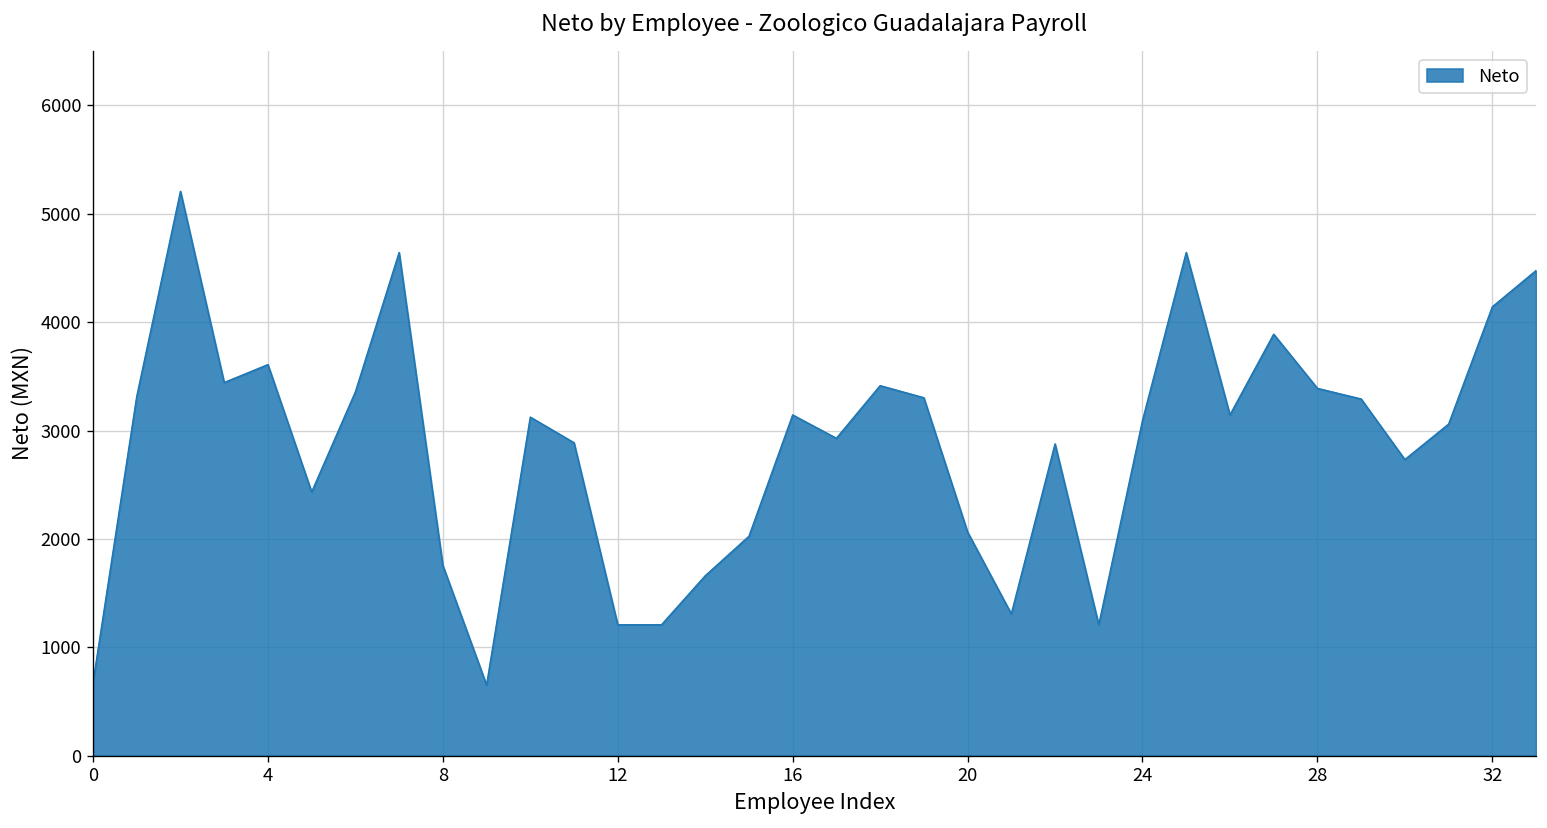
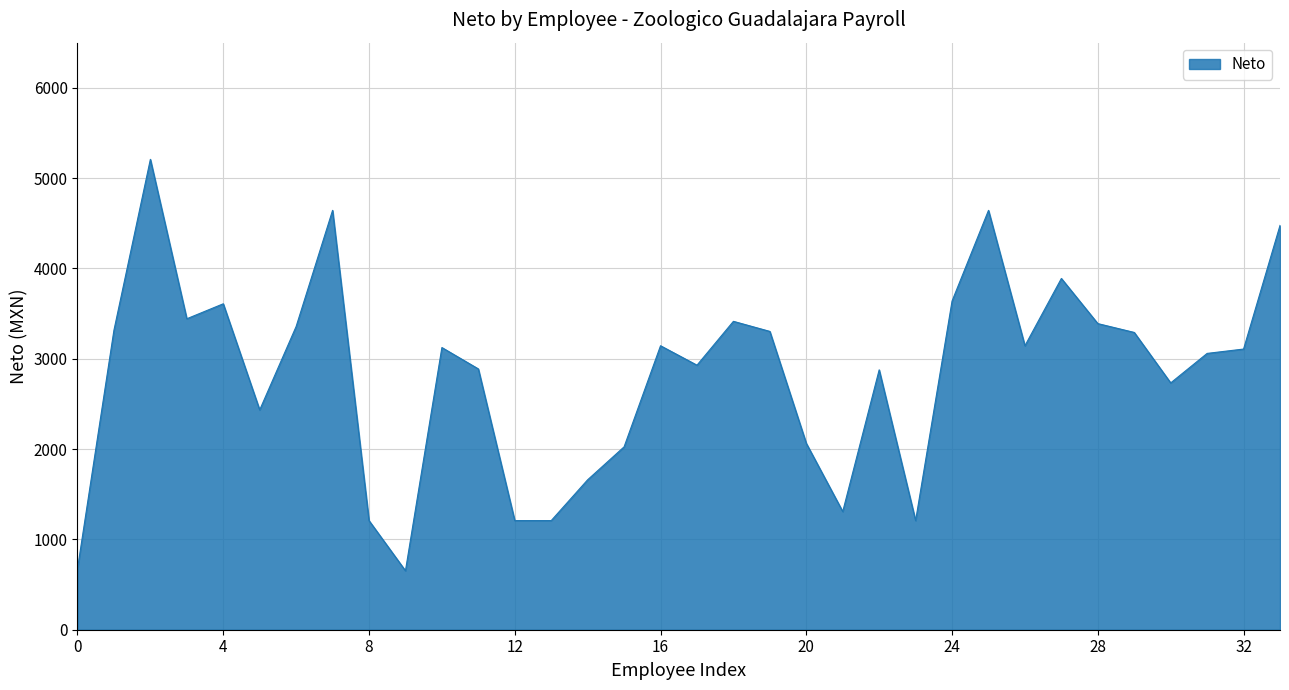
8: 1800 -> 1200
24: 3100 -> 3600
32: 4100 -> 3100
